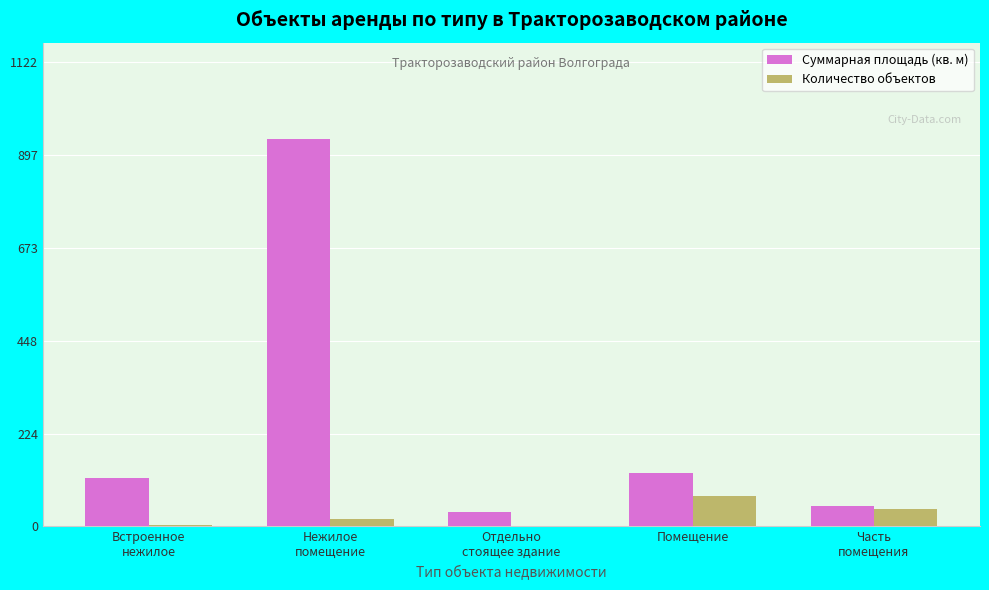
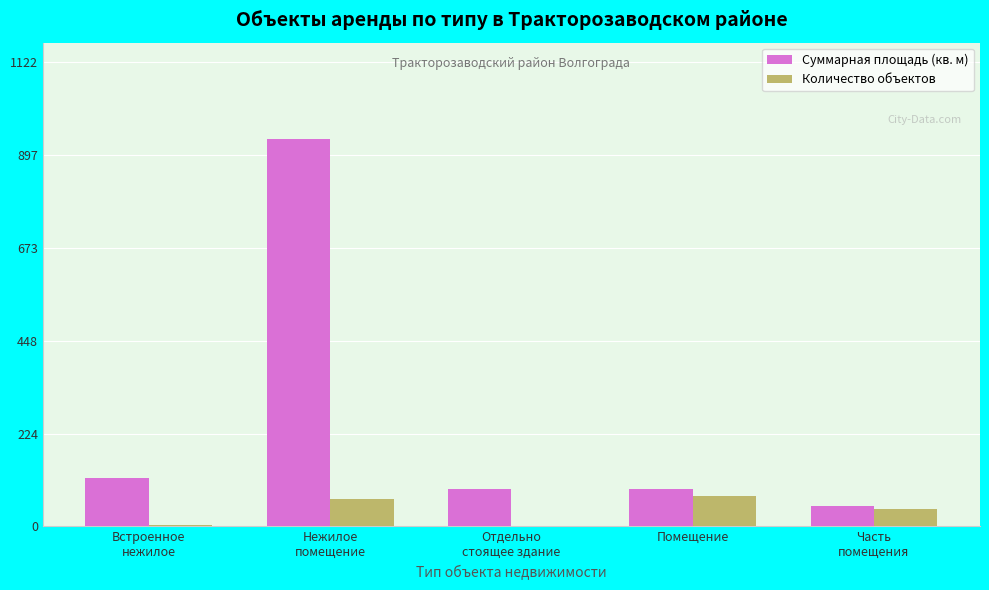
Количество объектов, Нежилое помещение: 20 -> 70
Суммарная площадь (кв. м), Отдельно стоящее здание: 40 -> 90
Суммарная площадь (кв. м), Помещение: 130 -> 90
